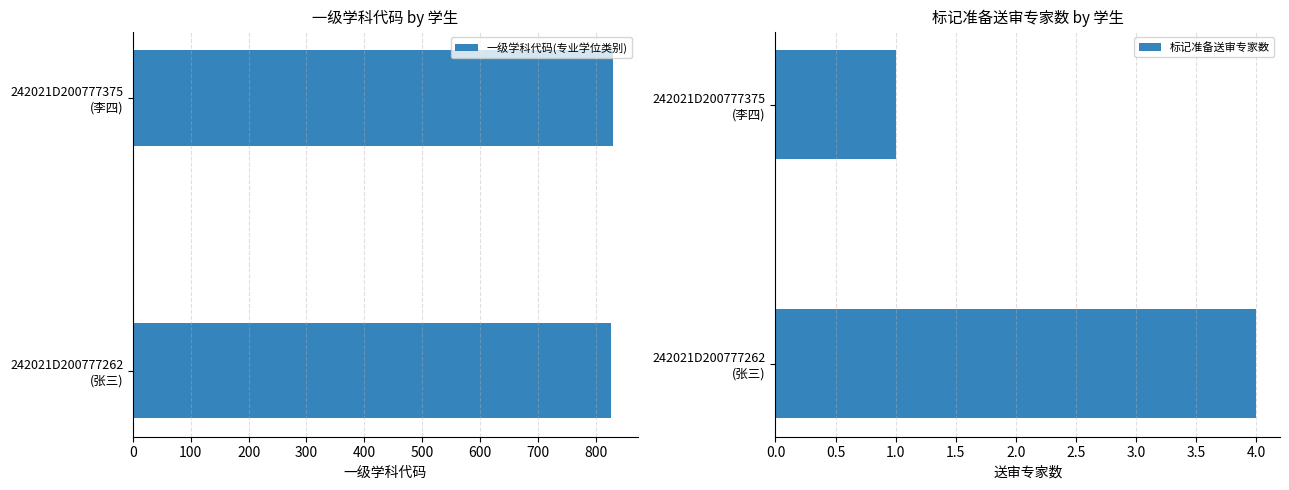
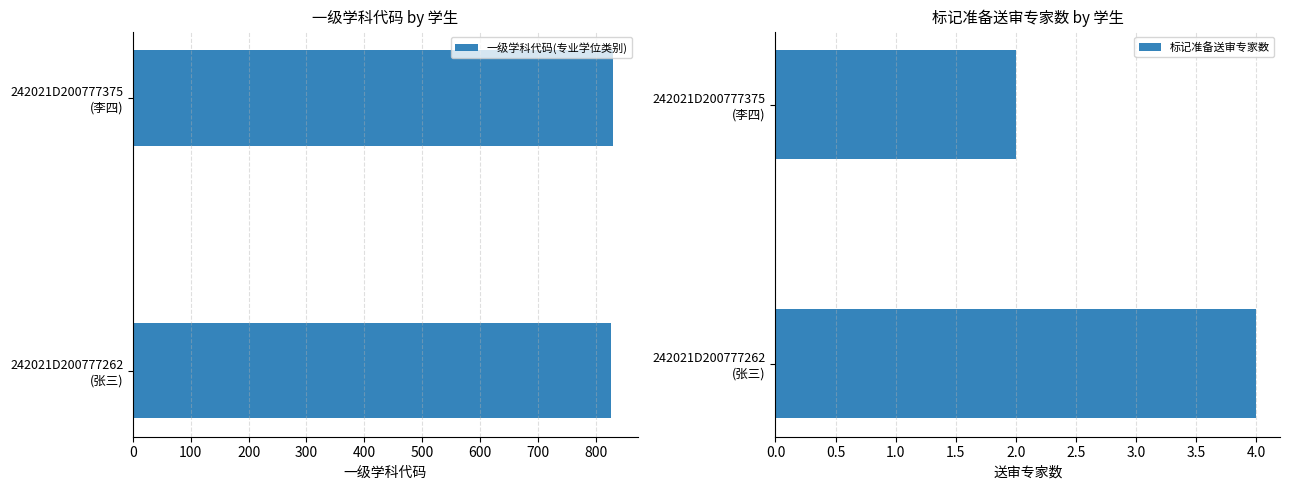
标记准备送审专家数 by 学生, 242021D200777375 (李四): 1 -> 2
